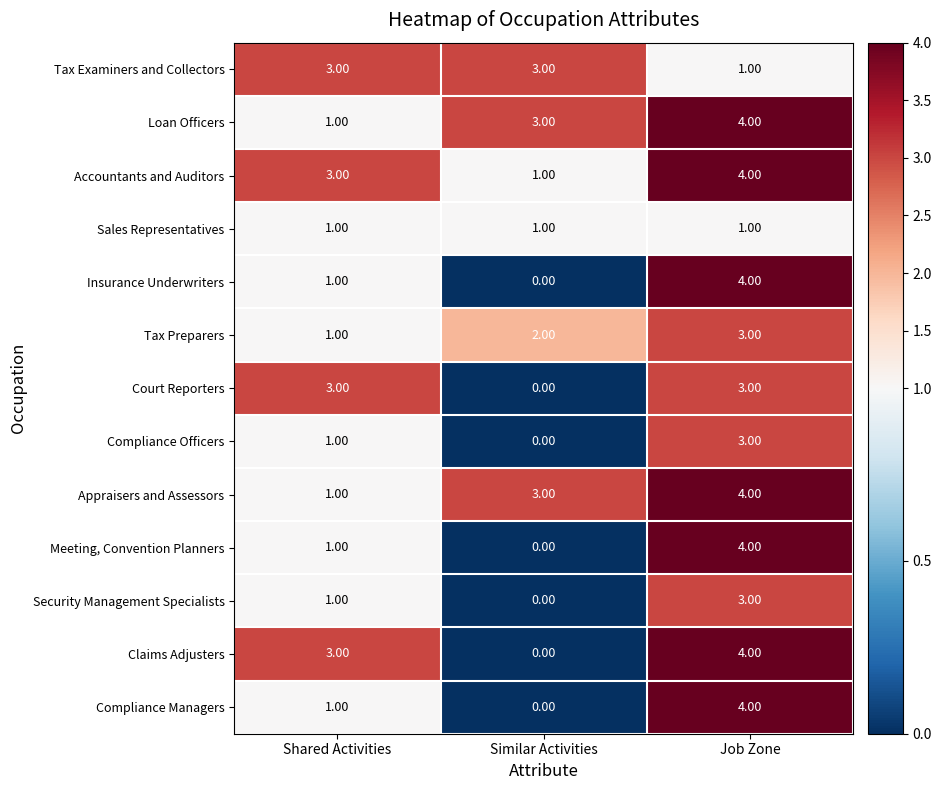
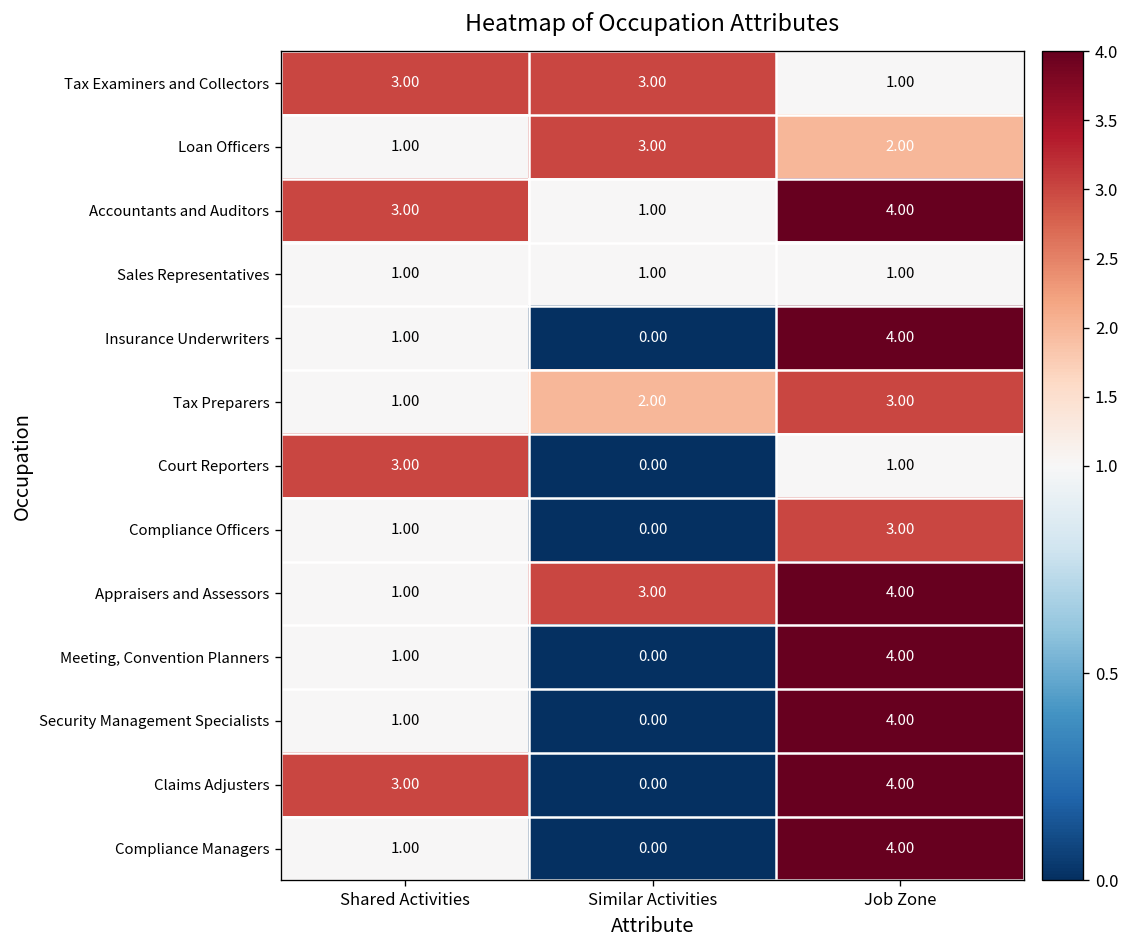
Loan Officers, Job Zone: 4.00 -> 2.00
Court Reporters, Job Zone: 3.00 -> 1.00
Security Management Specialists, Job Zone: 3.00 -> 4.00
